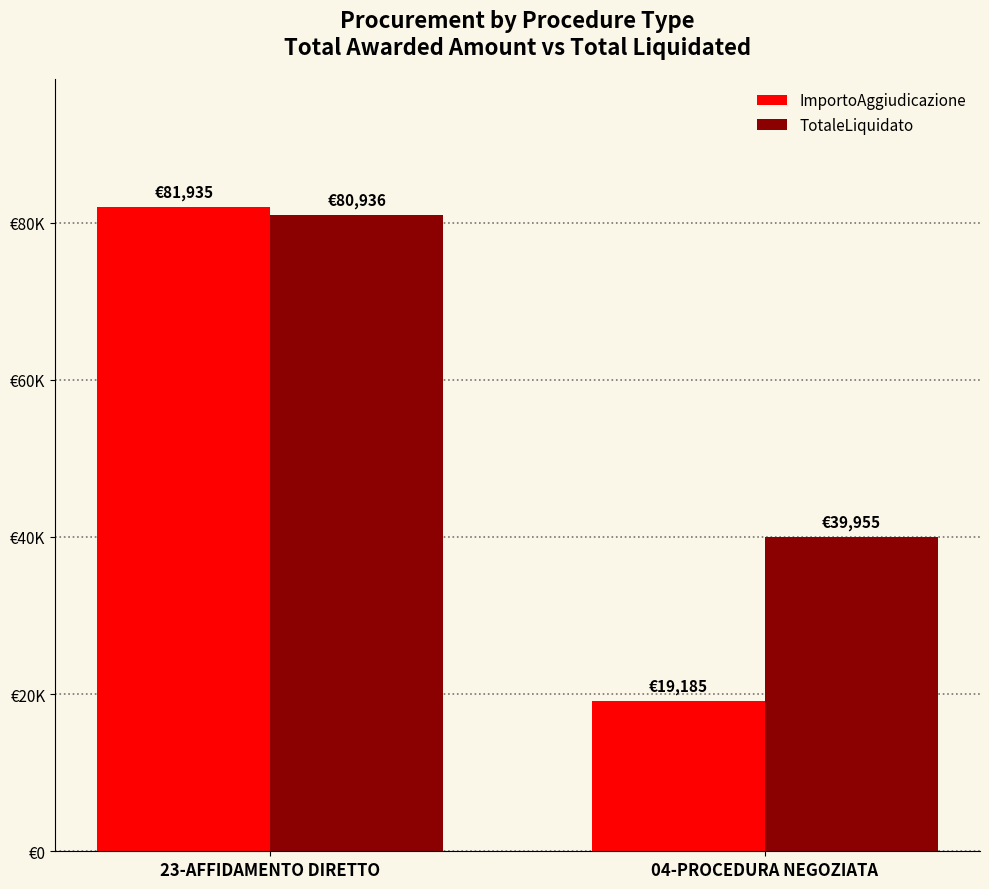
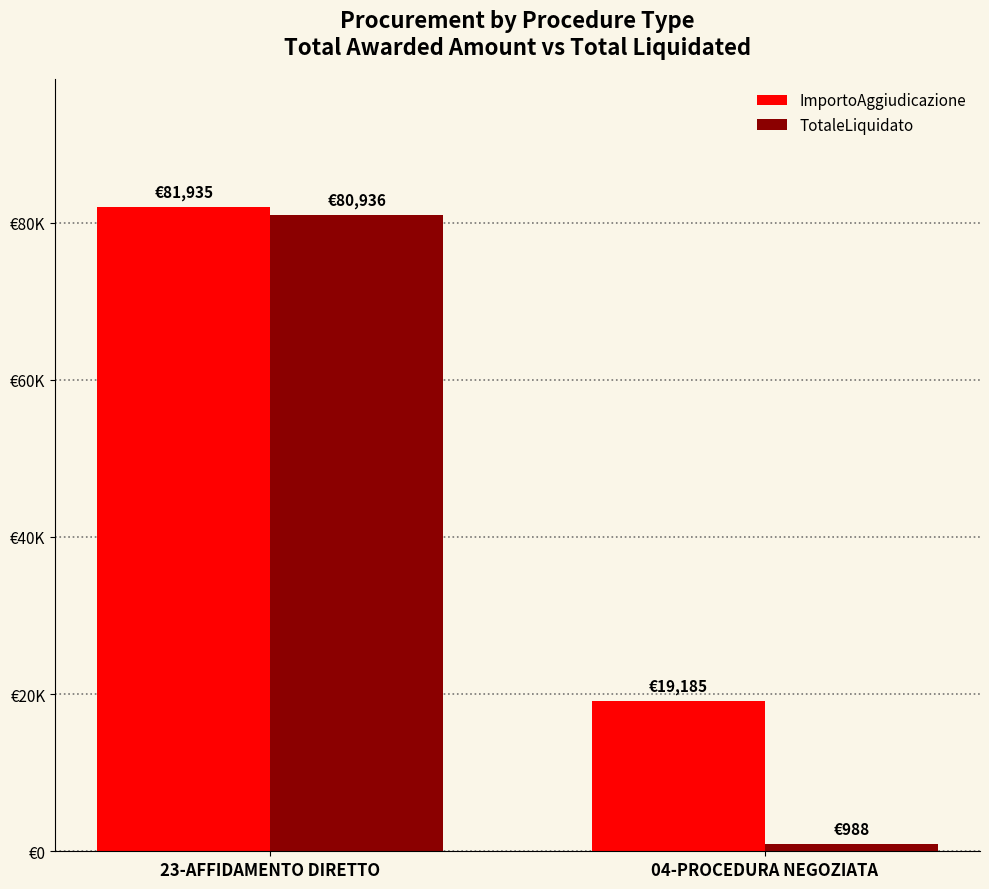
TotaleLiquidato, 04-PROCEDURA NEGOZIATA: €39,955 -> €988
